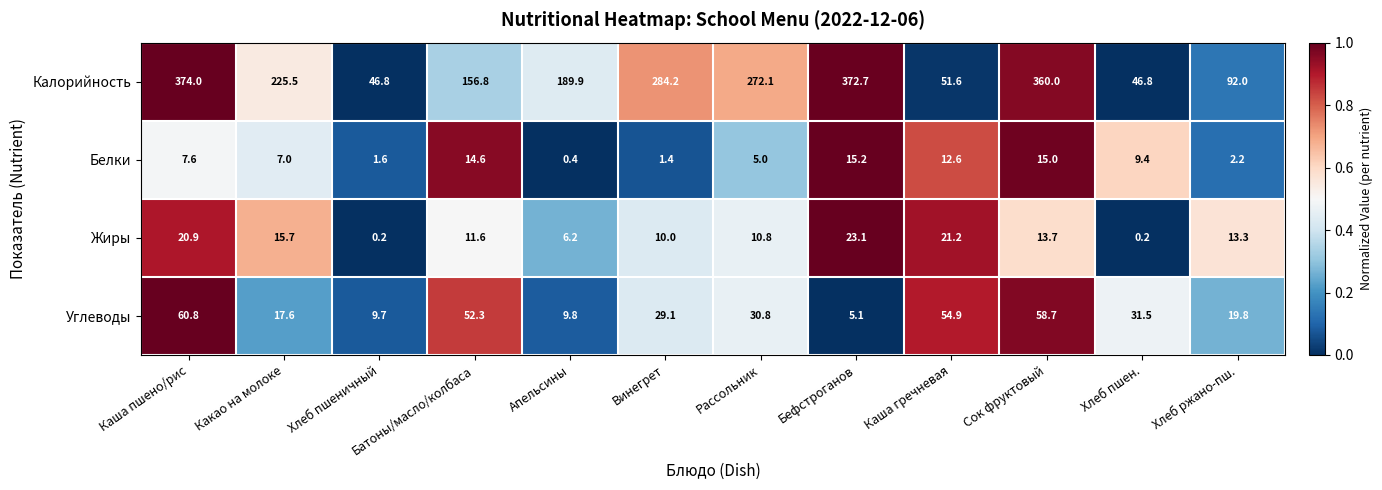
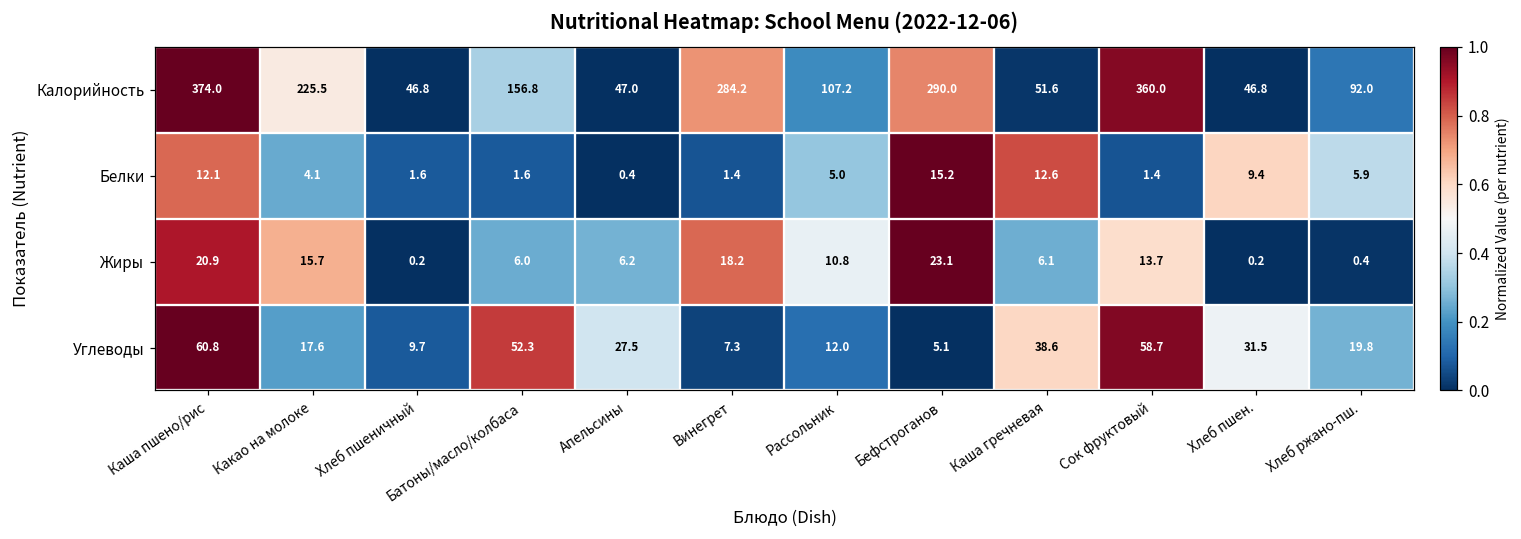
Калорийность, Апельсины: 189.9 -> 47.0
Калорийность, Рассольник: 272.1 -> 107.2
Калорийность, Бефстроганов: 372.7 -> 290.0
Белки, Каша пшено/рис: 7.6 -> 12.1
Белки, Какао на молоке: 7.0 -> 4.1
Белки, Батоны/масло/колбаса: 14.6 -> 1.6
Белки, Сок фруктовый: 15.0 -> 1.4
Белки, Хлеб ржано-пш.: 2.2 -> 5.9
Жиры, Батоны/масло/колбаса: 11.6 -> 6.0
Жиры, Винегрет: 10.0 -> 18.2
Жиры, Каша гречневая: 21.2 -> 6.1
Жиры, Хлеб ржано-пш.: 13.3 -> 0.4
Углеводы, Апельсины: 9.8 -> 27.5
Углеводы, Винегрет: 29.1 -> 7.3
Углеводы, Рассольник: 30.8 -> 12.0
Углеводы, Каша гречневая: 54.9 -> 38.6
